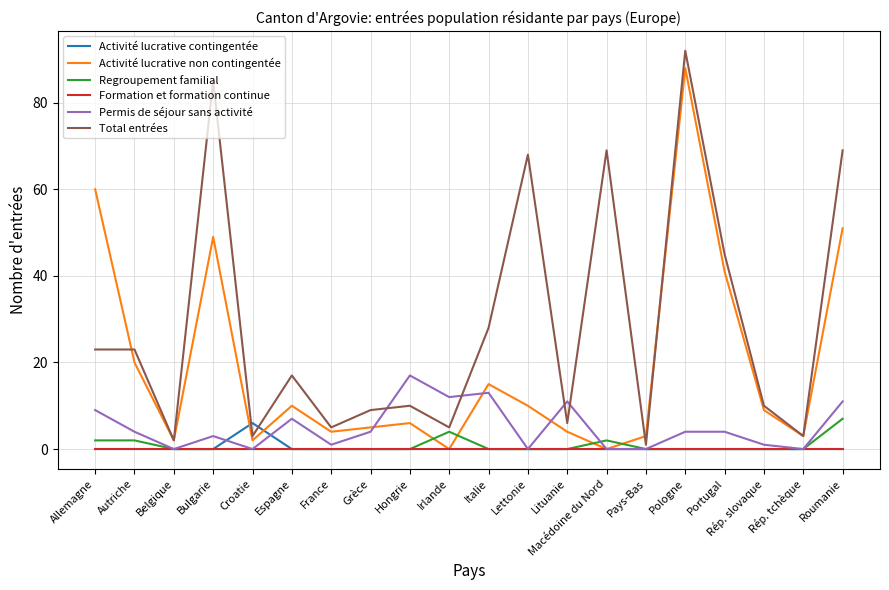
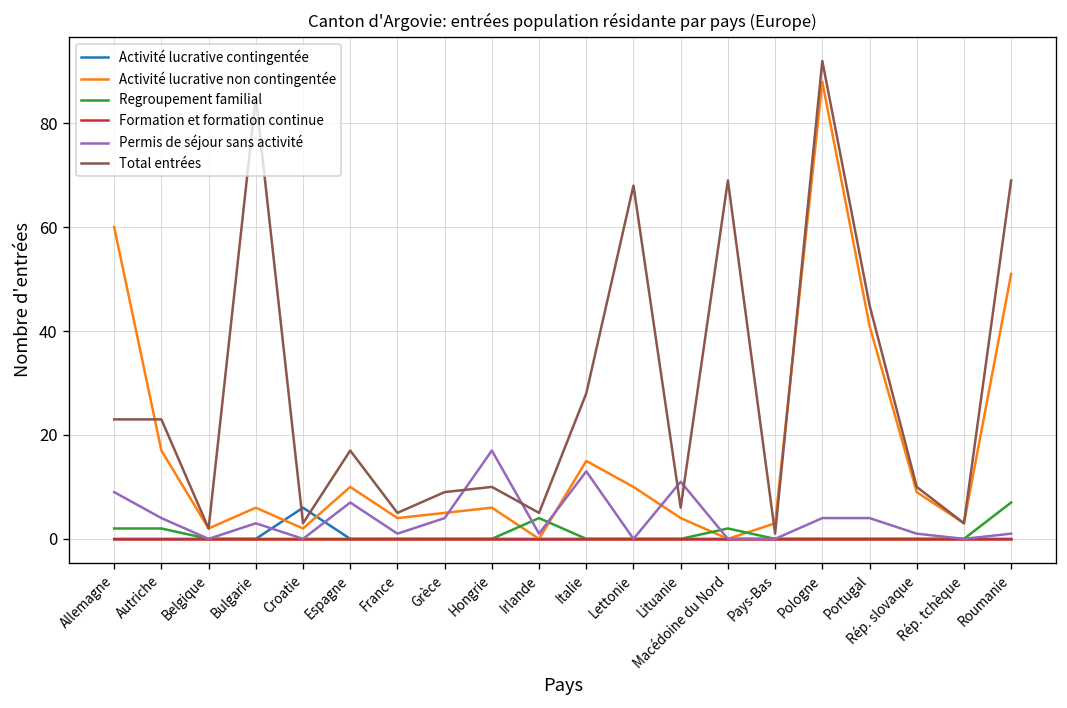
Activité lucrative non contingentée, Autriche: 20 -> 17
Activité lucrative non contingentée, Bulgarie: 49 -> 6
Permis de séjour sans activité, Irlande: 12 -> 1
Permis de séjour sans activité, Roumanie: 11 -> 1
